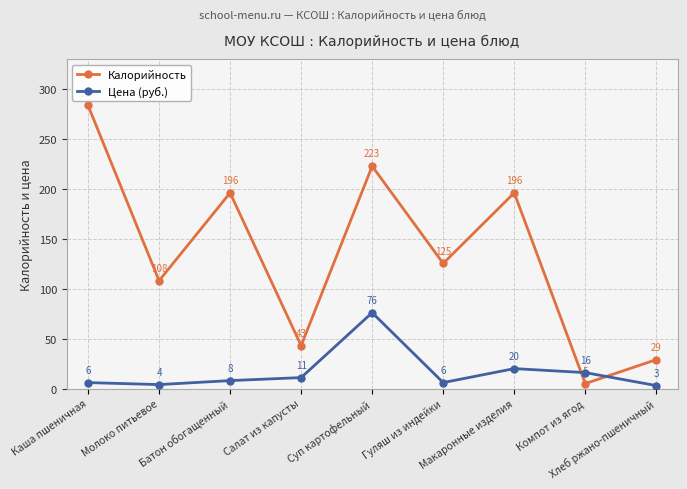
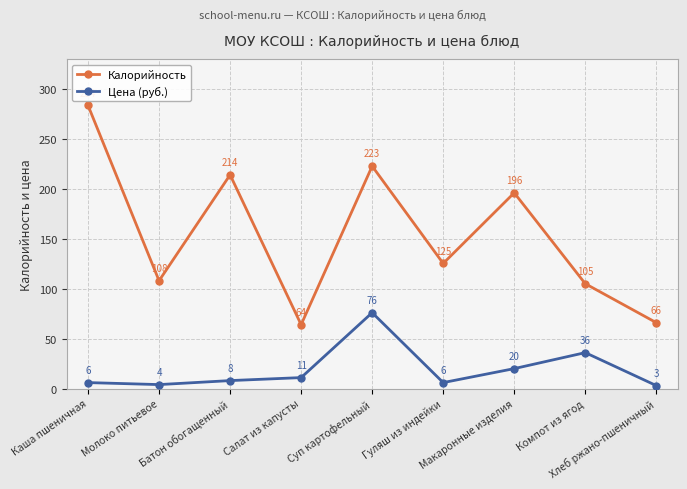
Калорийность, Батон обогащенный: 196 -> 214
Калорийность, Салат из капусты: 43 -> 64
Калорийность, Компот из ягод: 5 -> 105
Цена (руб.), Компот из ягод: 16 -> 36
Калорийность, Хлеб ржано-пшеничный: 29 -> 66
